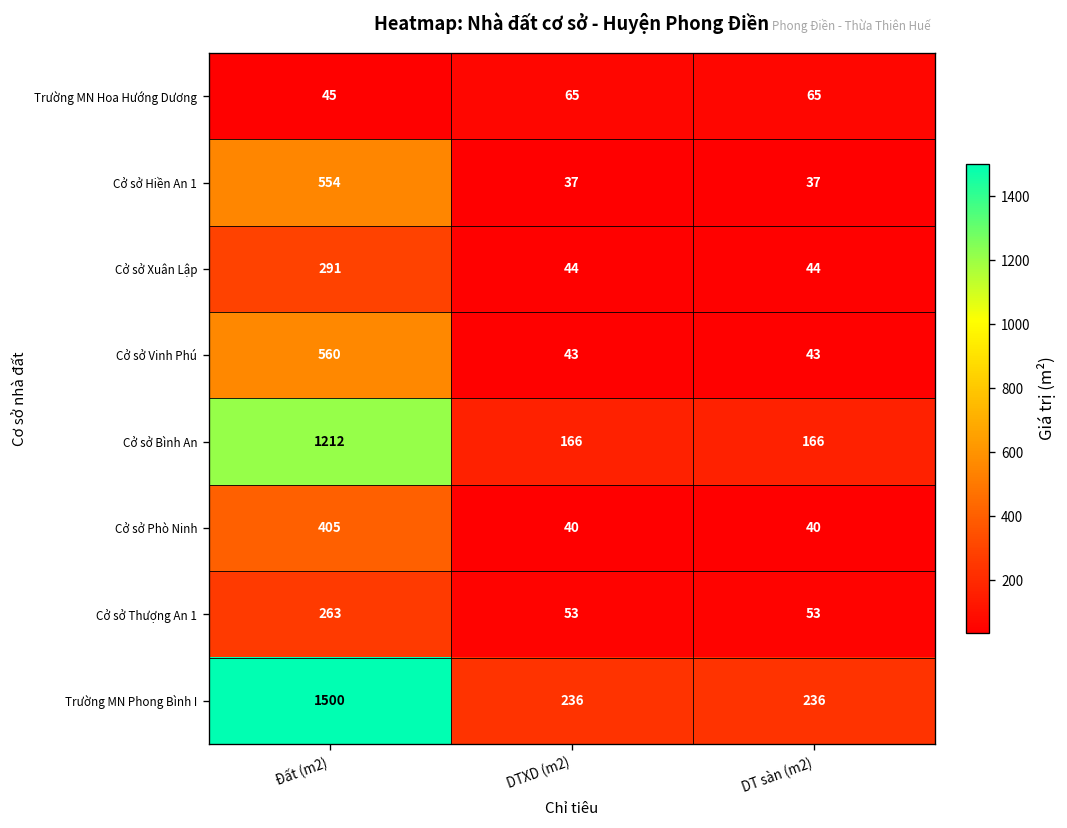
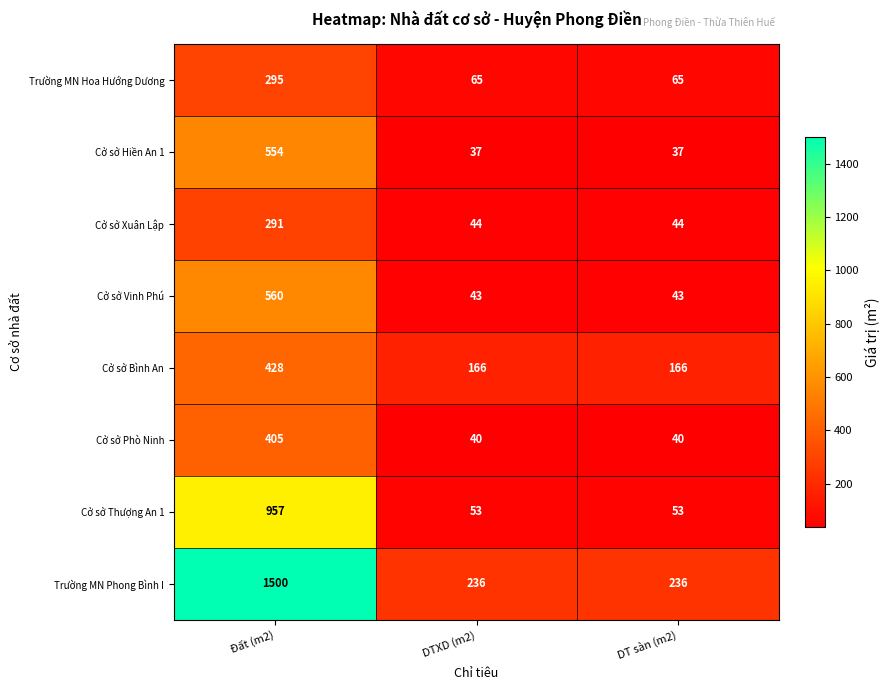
Trường MN Hoa Hướng Dương, Đất (m2): 45 -> 295
Cở sở Bình An, Đất (m2): 1212 -> 428
Cở sở Thượng An 1, Đất (m2): 263 -> 957
